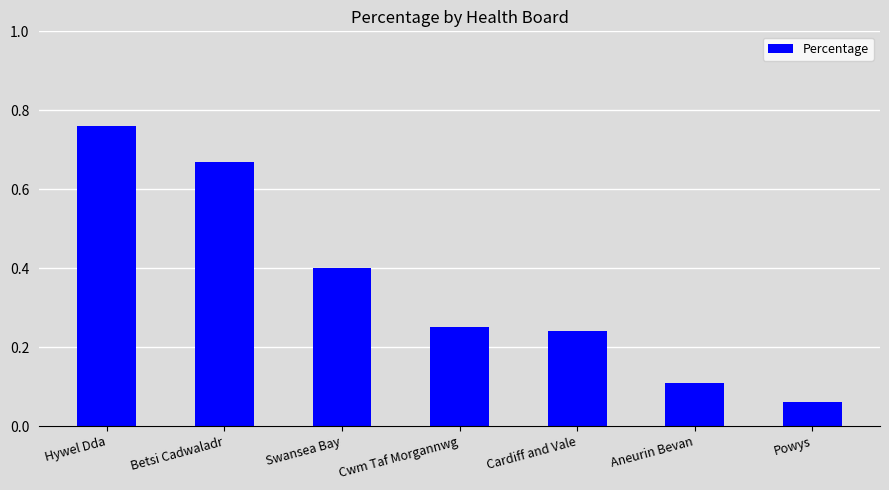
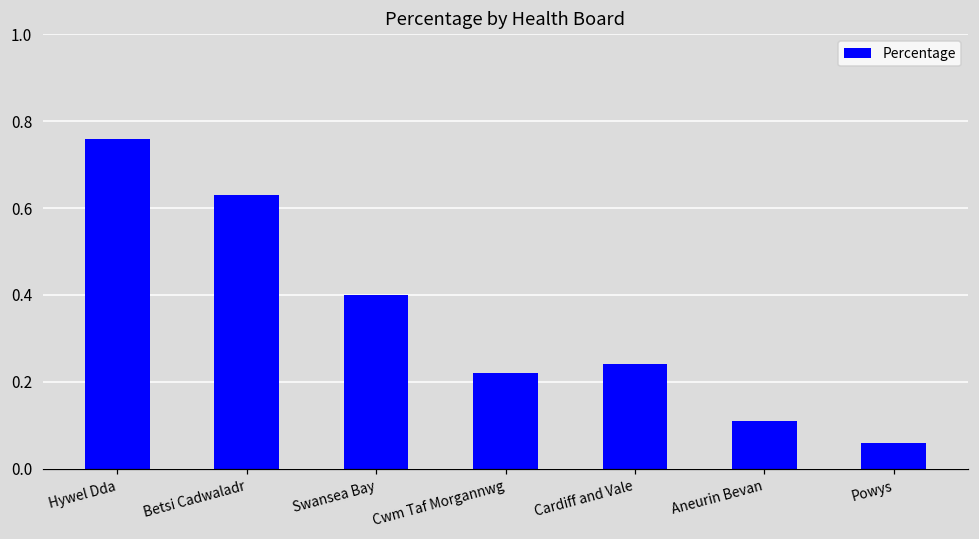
Betsi Cadwaladr: 0.67 -> 0.63
Cwm Taf Morgannwg: 0.25 -> 0.22
